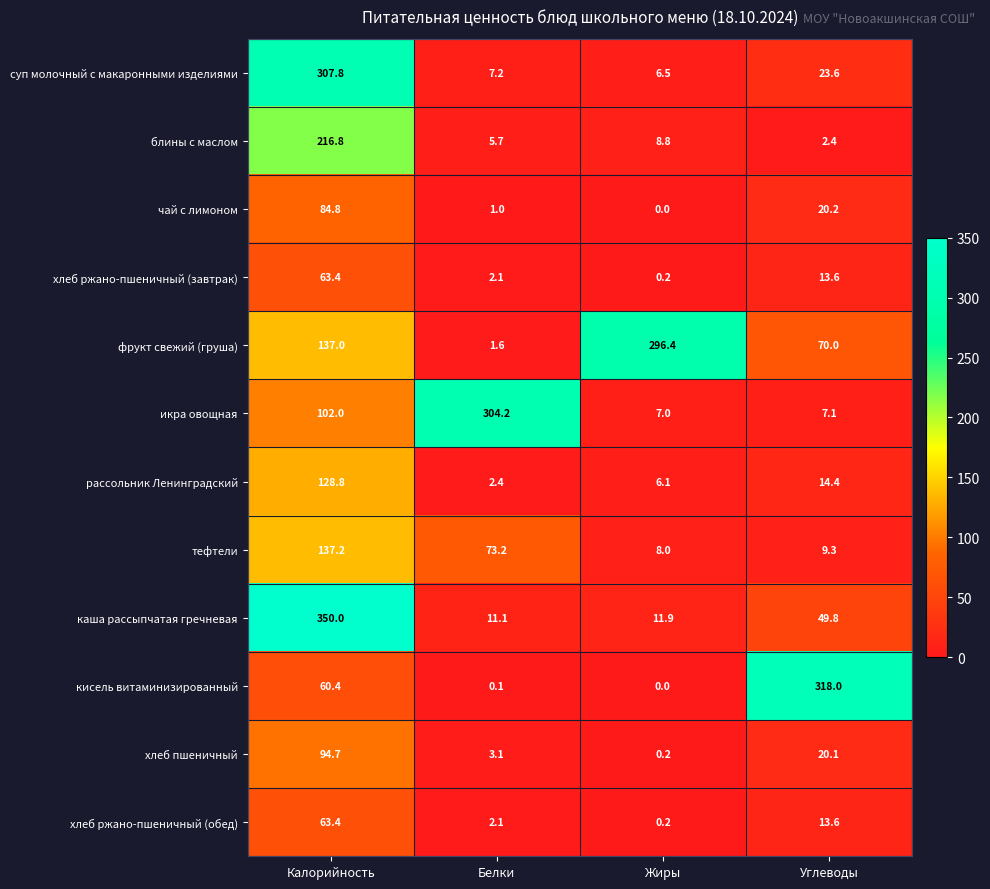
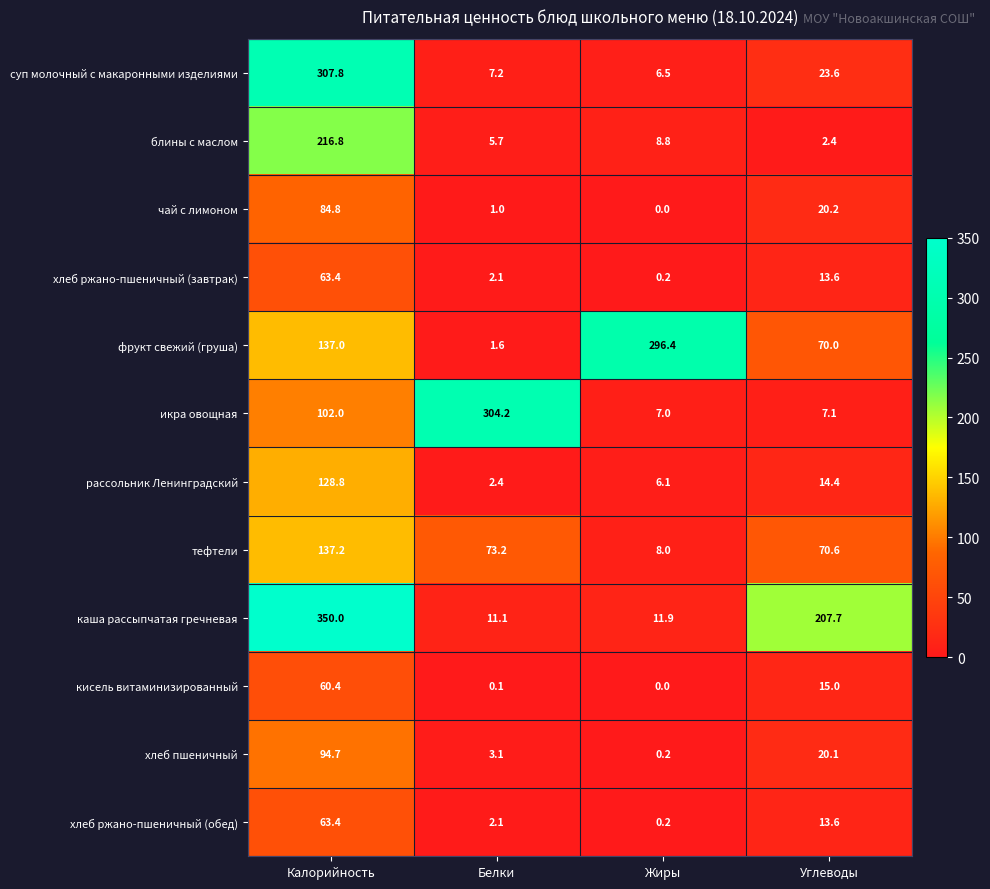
тефтели, Углеводы: 9.3 -> 70.6
каша рассыпчатая гречневая, Углеводы: 49.8 -> 207.7
кисель витаминизированный, Углеводы: 318.0 -> 15.0
